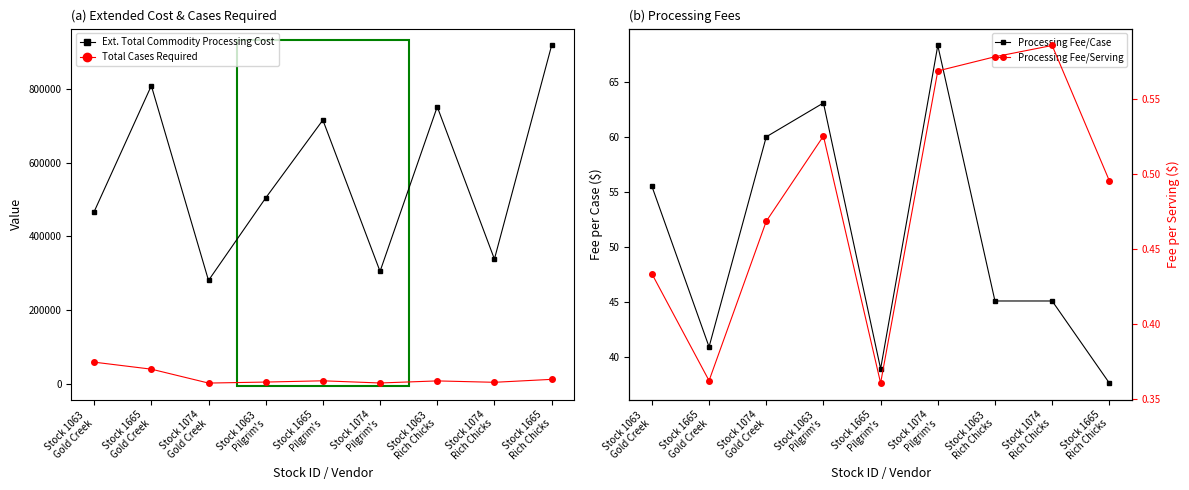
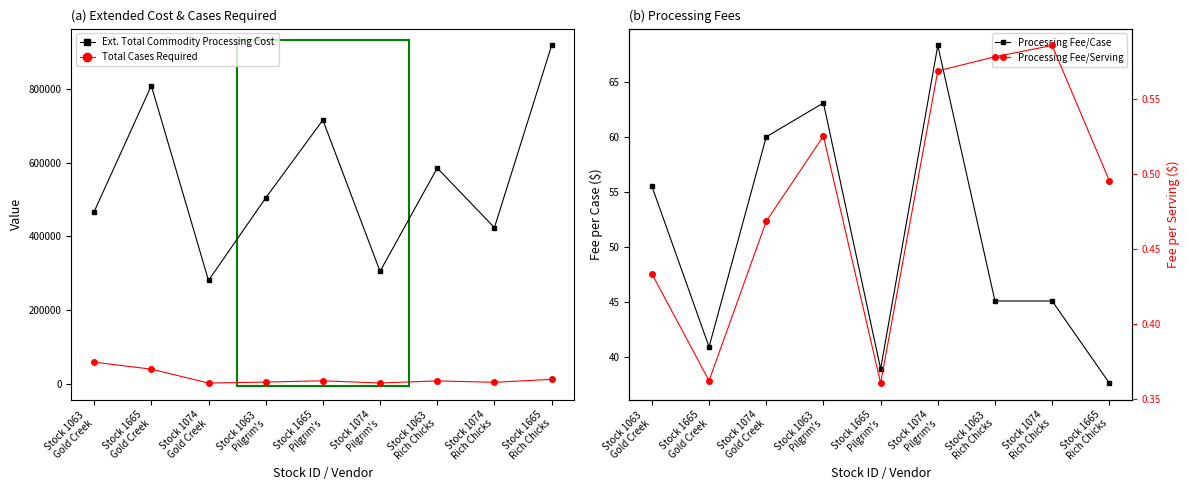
(a) Extended Cost & Cases Required, Ext. Total Commodity Processing Cost, Stock 1063 Rich Chicks: 750000 -> 590000
(a) Extended Cost & Cases Required, Ext. Total Commodity Processing Cost, Stock 1074 Rich Chicks: 340000 -> 420000
